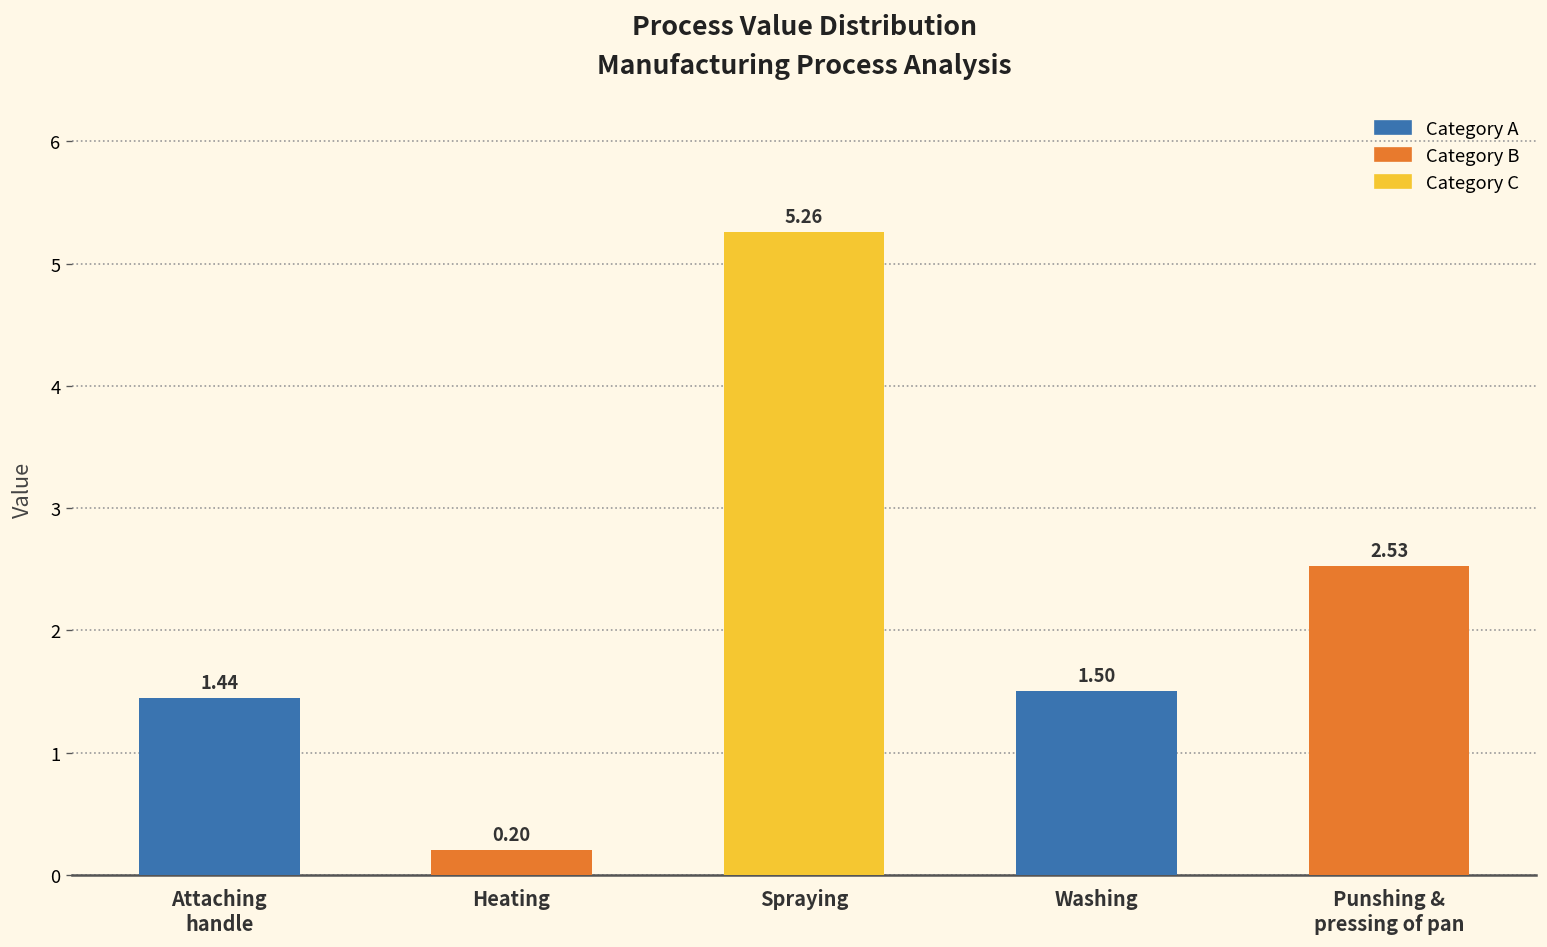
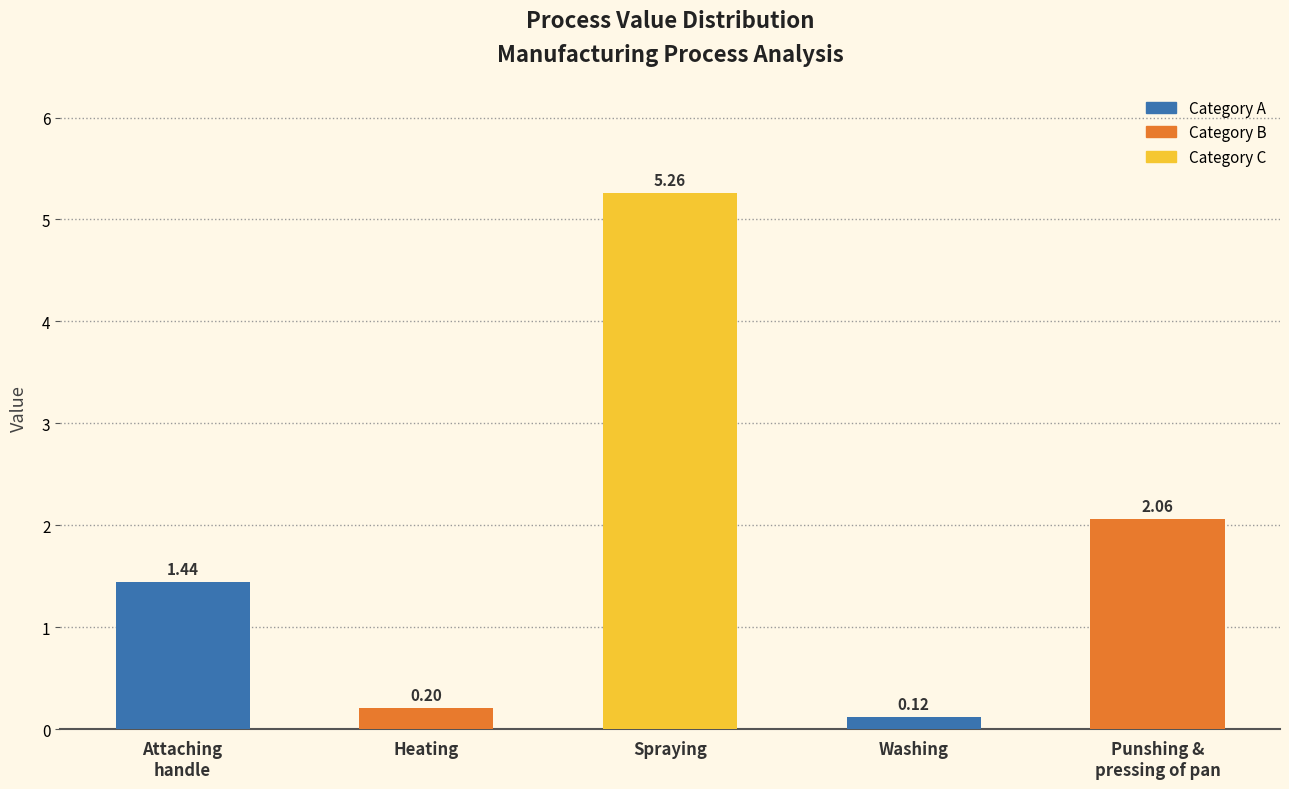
Washing: 1.50 -> 0.12
Punshing & pressing of pan: 2.53 -> 2.06
